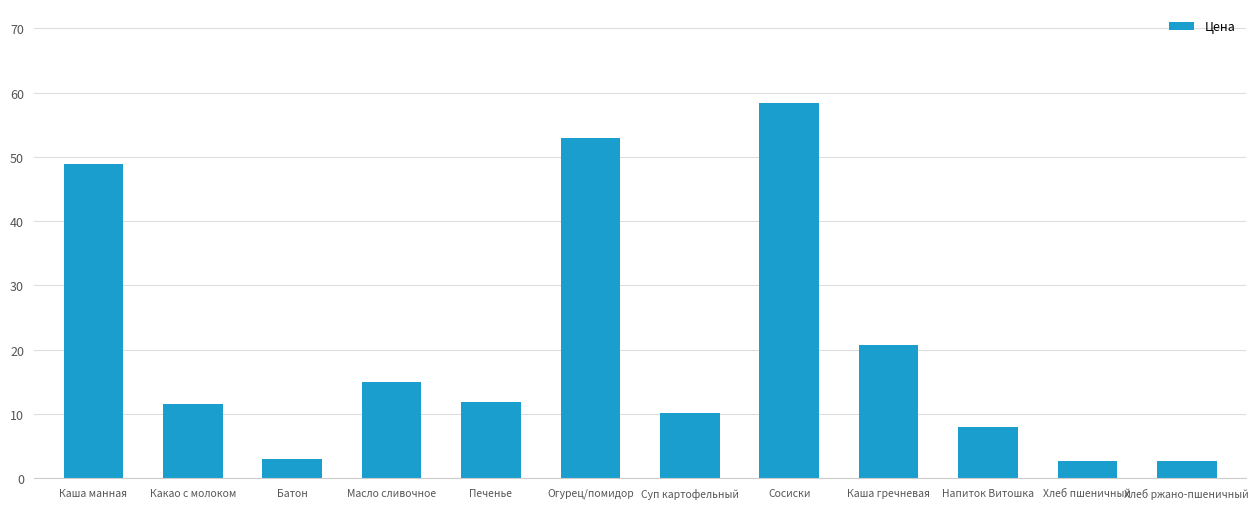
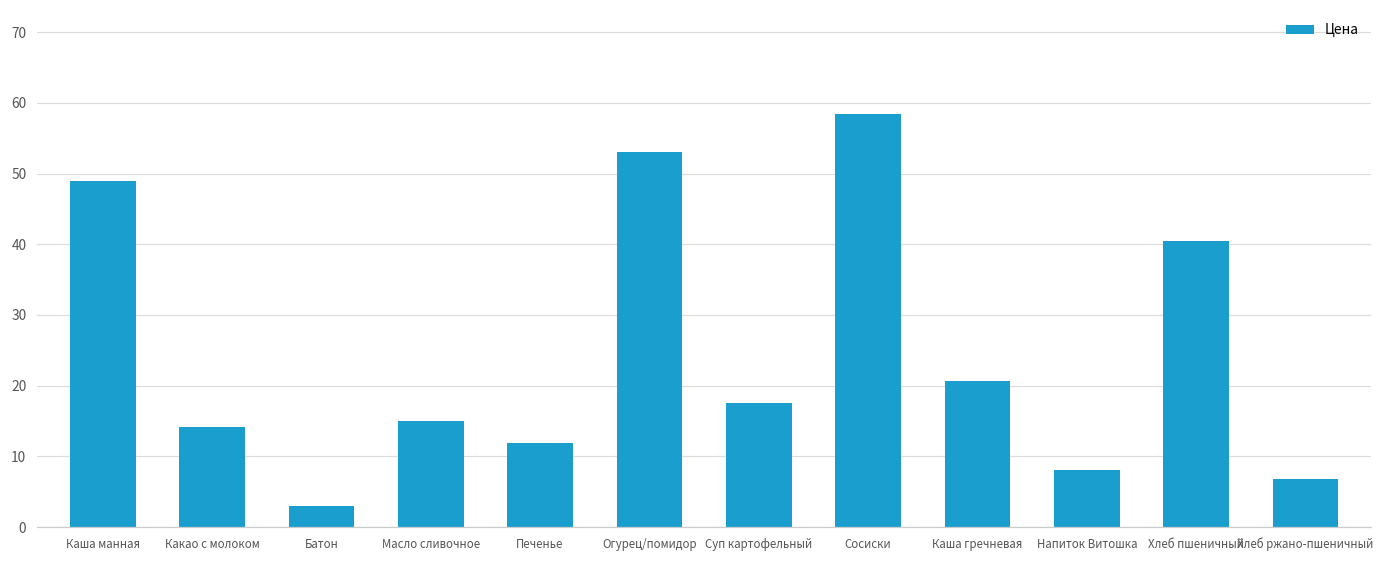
Какао с молоком: 12 -> 14
Суп картофельный: 10 -> 18
Хлеб пшеничный: 3 -> 41
Хлеб ржано-пшеничный: 3 -> 7
